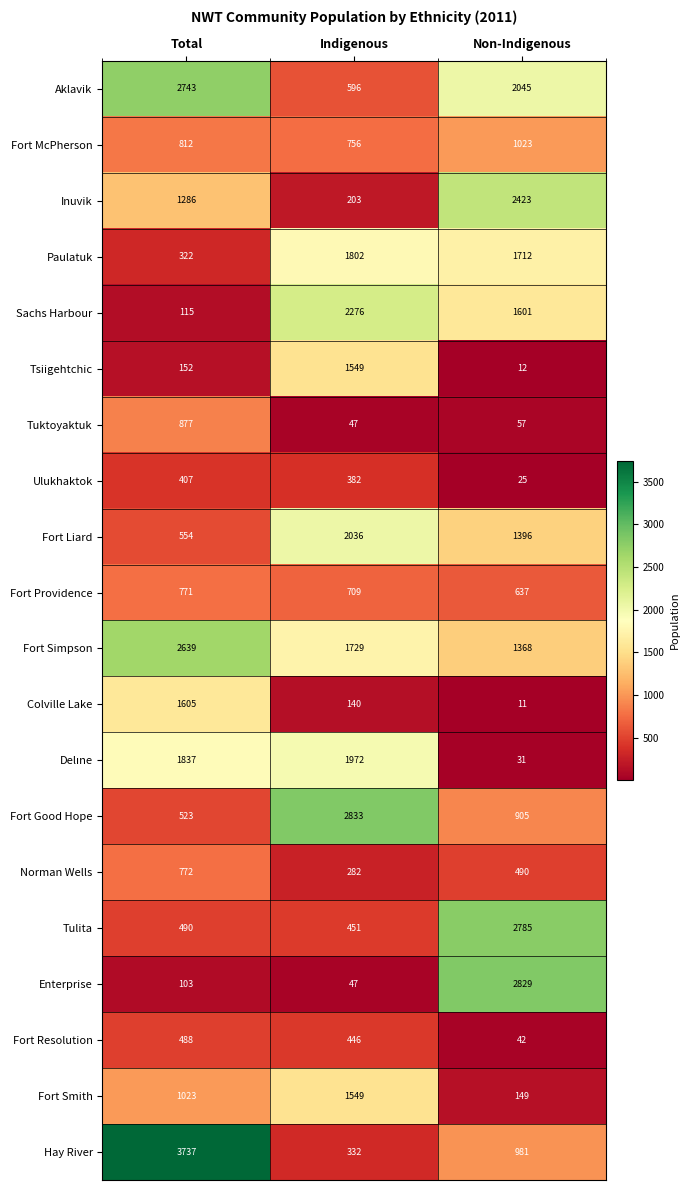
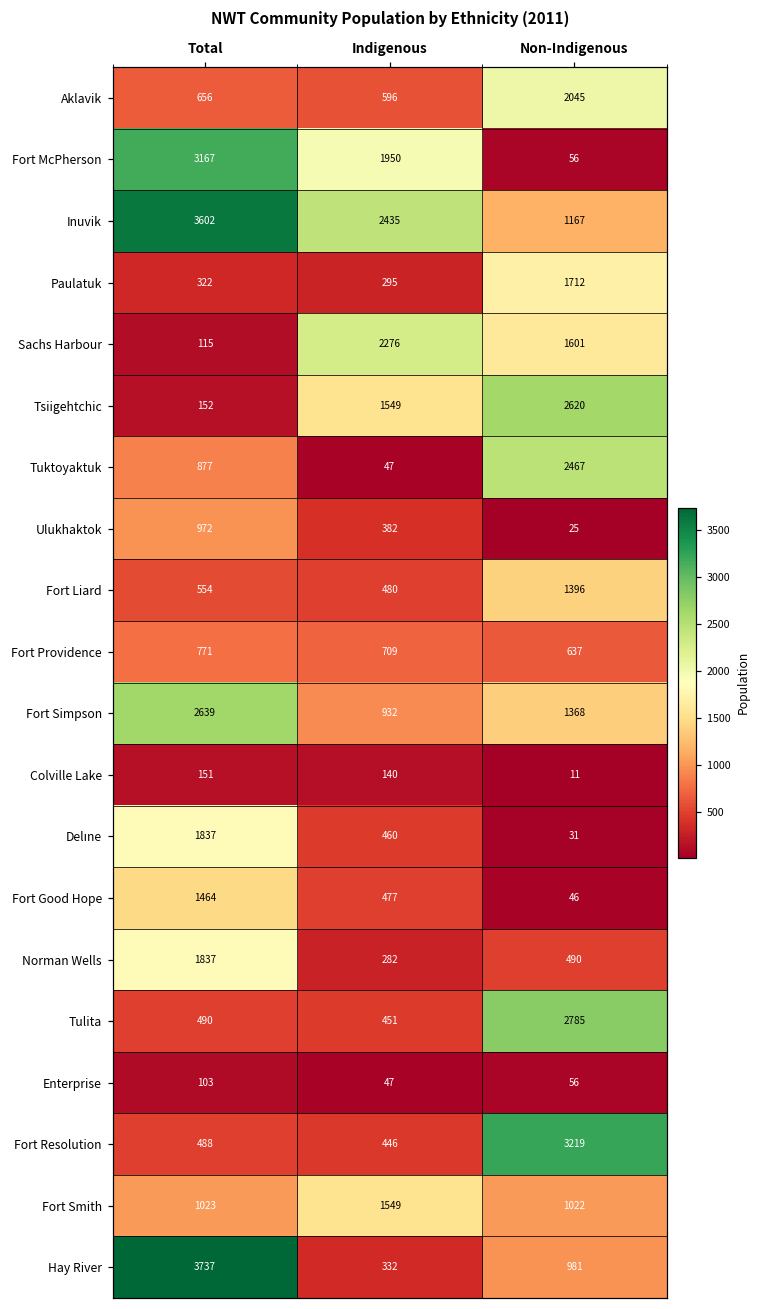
Aklavik, Total: 2743 -> 656
Fort McPherson, Total: 812 -> 3167
Fort McPherson, Indigenous: 756 -> 1950
Fort McPherson, Non-Indigenous: 1023 -> 56
Inuvik, Total: 1286 -> 3602
Inuvik, Indigenous: 203 -> 2435
Inuvik, Non-Indigenous: 2423 -> 1167
Paulatuk, Indigenous: 1802 -> 295
Tsiigehtchic, Non-Indigenous: 12 -> 2620
Tuktoyaktuk, Non-Indigenous: 57 -> 2467
Ulukhaktok, Total: 407 -> 972
Fort Liard, Indigenous: 2036 -> 480
Fort Simpson, Indigenous: 1729 -> 932
Colville Lake, Total: 1605 -> 151
Delıne, Indigenous: 1972 -> 460
Fort Good Hope, Total: 523 -> 1464
Fort Good Hope, Indigenous: 2833 -> 477
Fort Good Hope, Non-Indigenous: 905 -> 46
Norman Wells, Total: 772 -> 1837
Enterprise, Non-Indigenous: 2829 -> 56
Fort Resolution, Non-Indigenous: 42 -> 3219
Fort Smith, Non-Indigenous: 149 -> 1022
